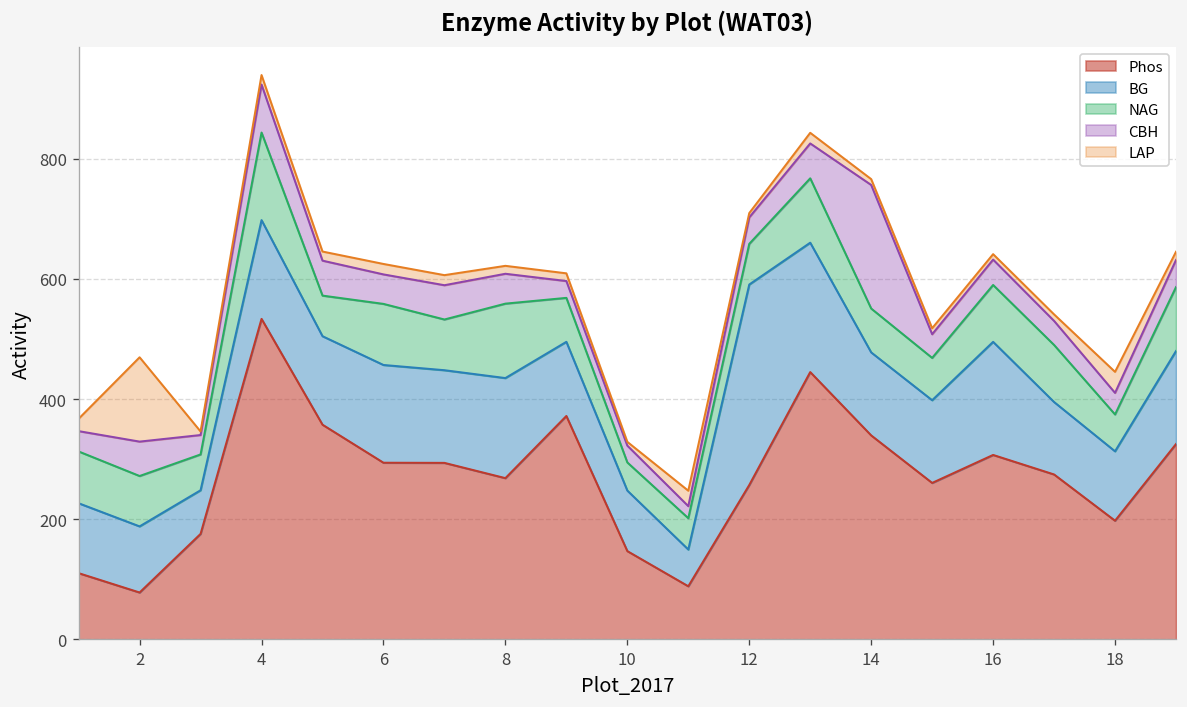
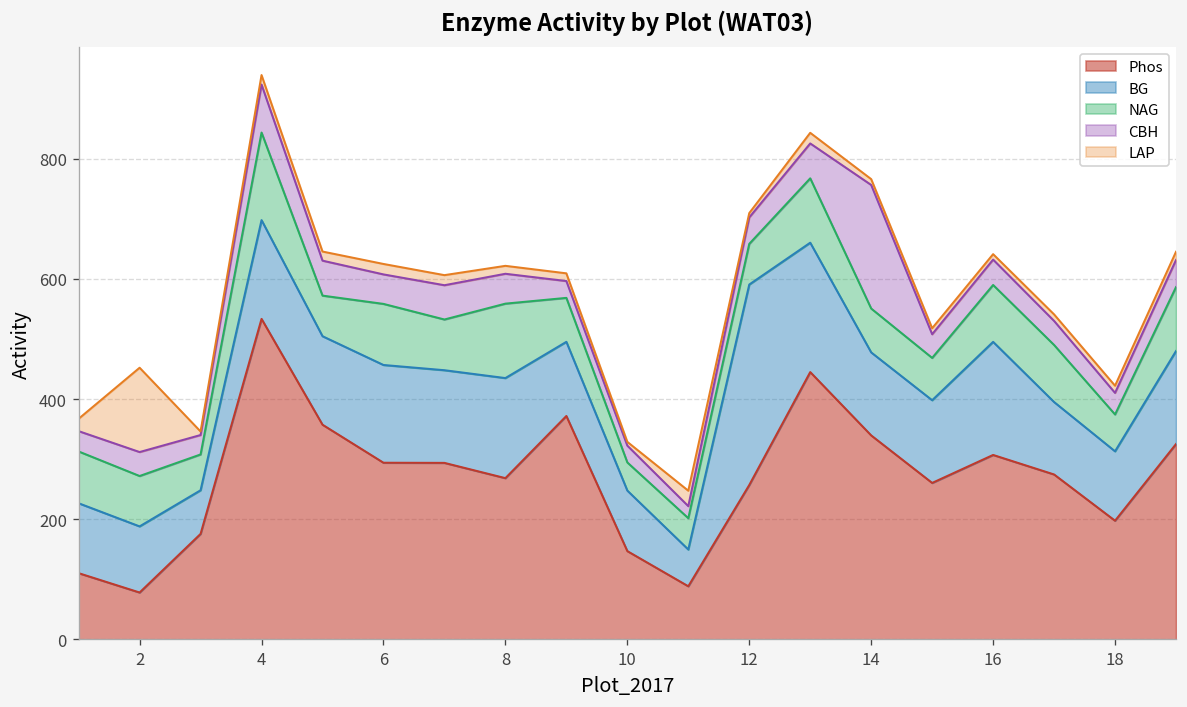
CBH, 2: 60 -> 40
LAP, 18: 40 -> 10
